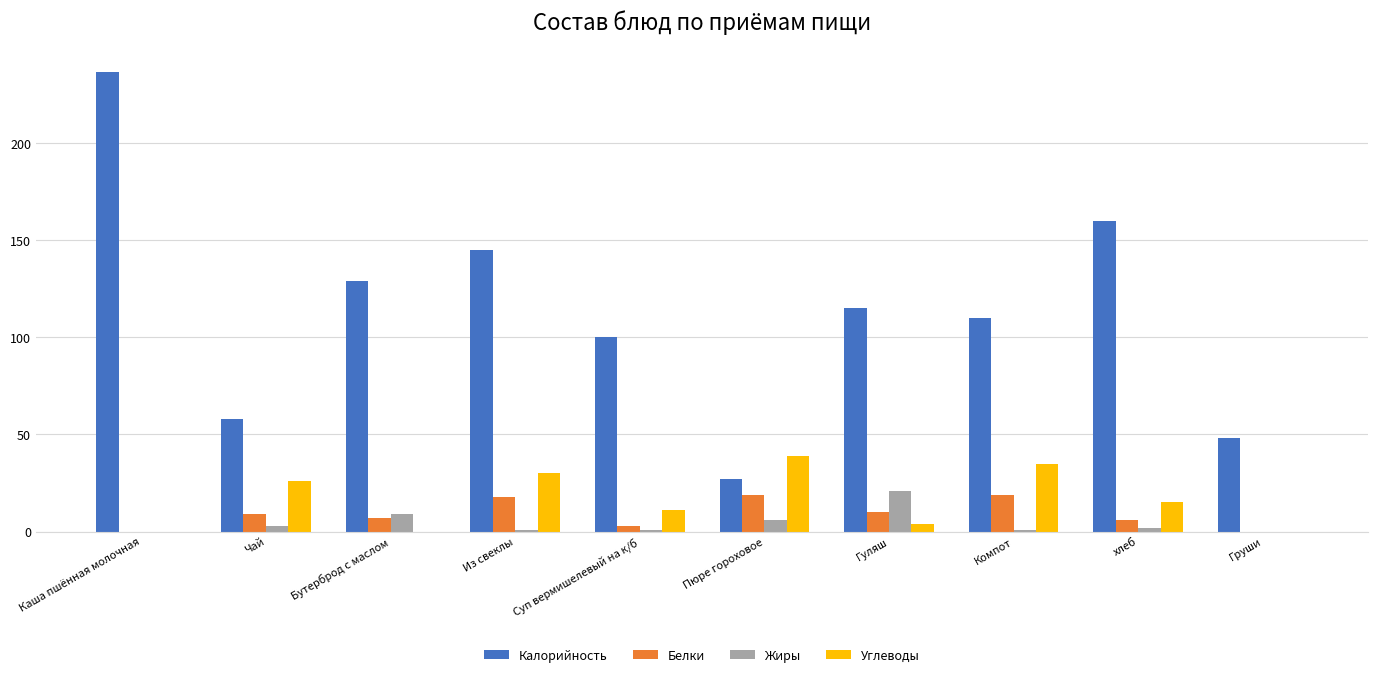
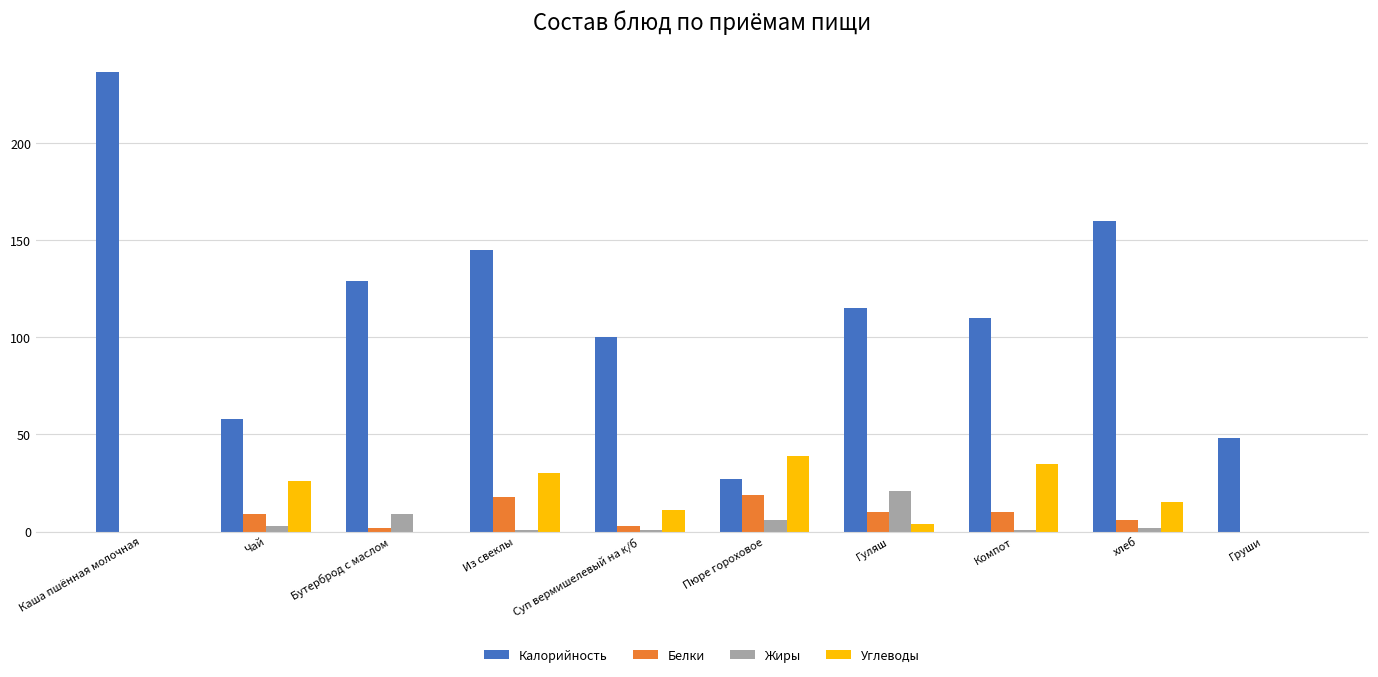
Белки, Бутерброд с маслом: 7 -> 2
Белки, Компот: 19 -> 10
